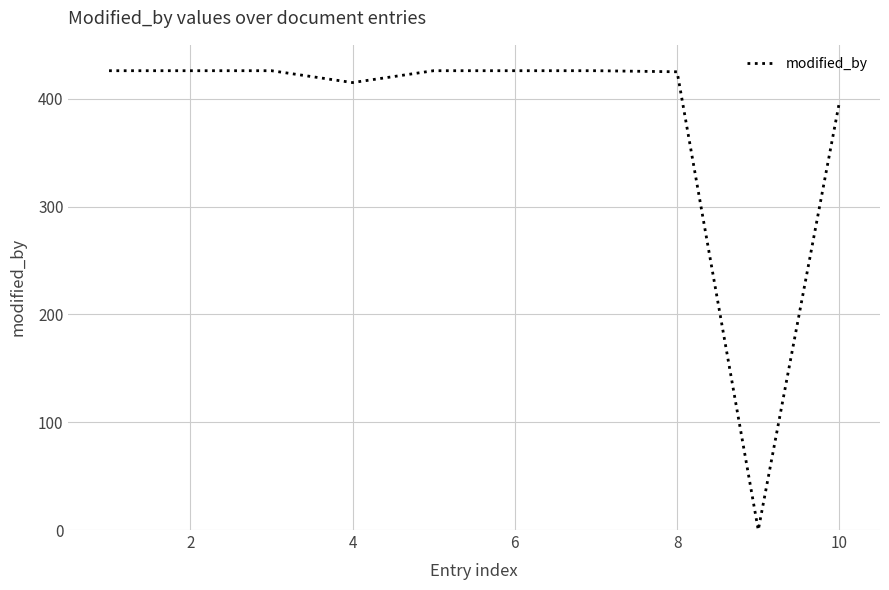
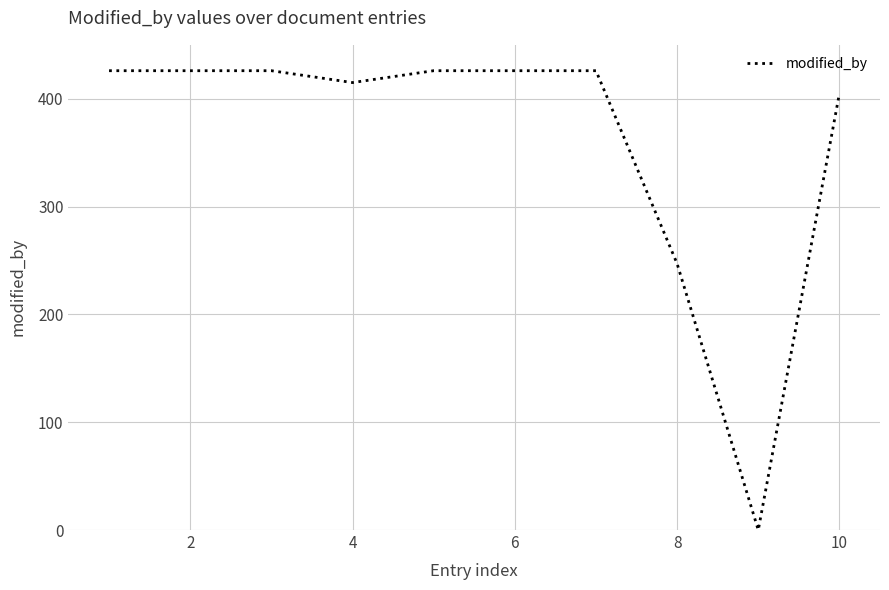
8: 425 -> 247
10: 397 -> 405
